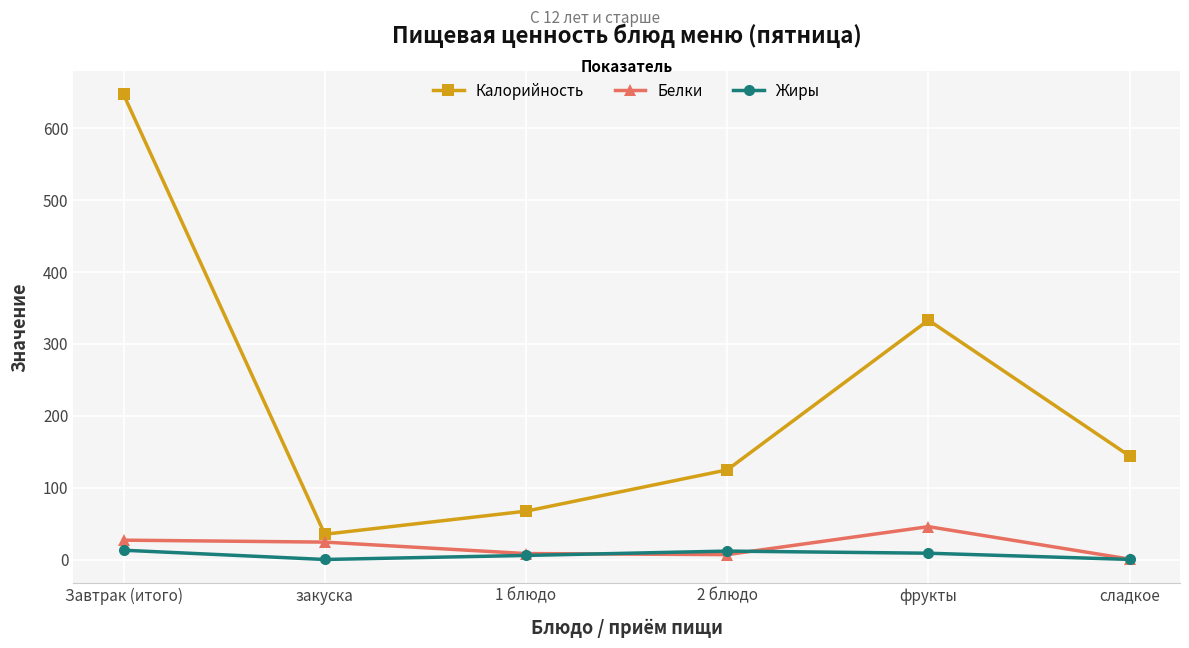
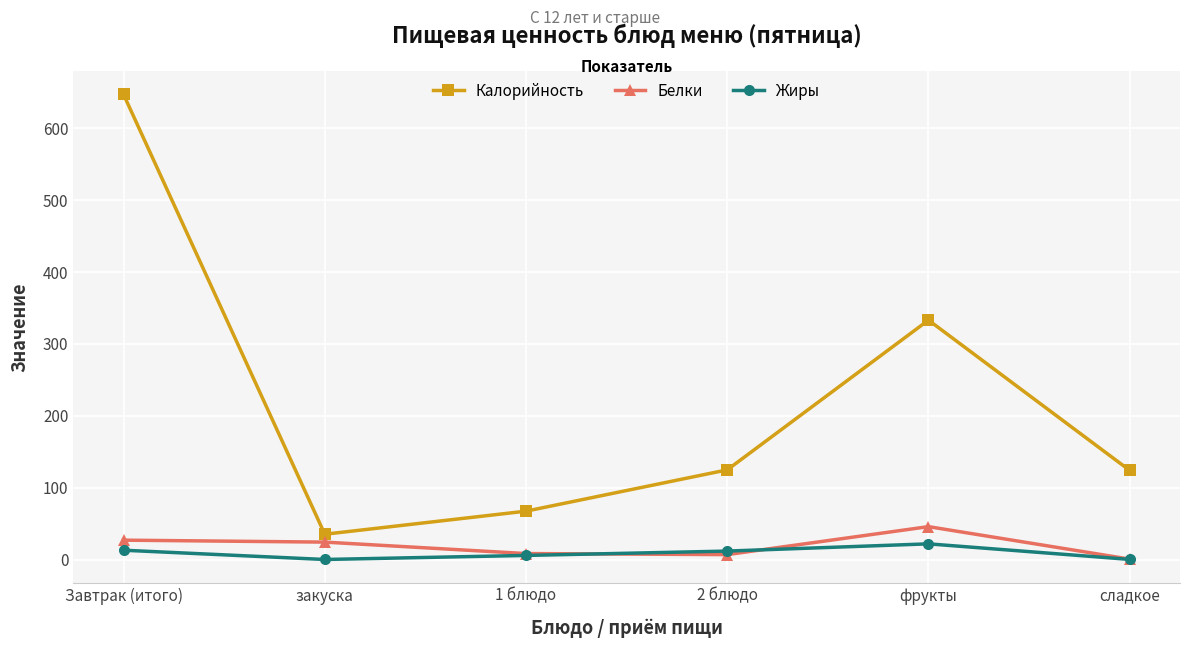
Жиры, фрукты: 10 -> 20
Калорийность, сладкое: 140 -> 120
